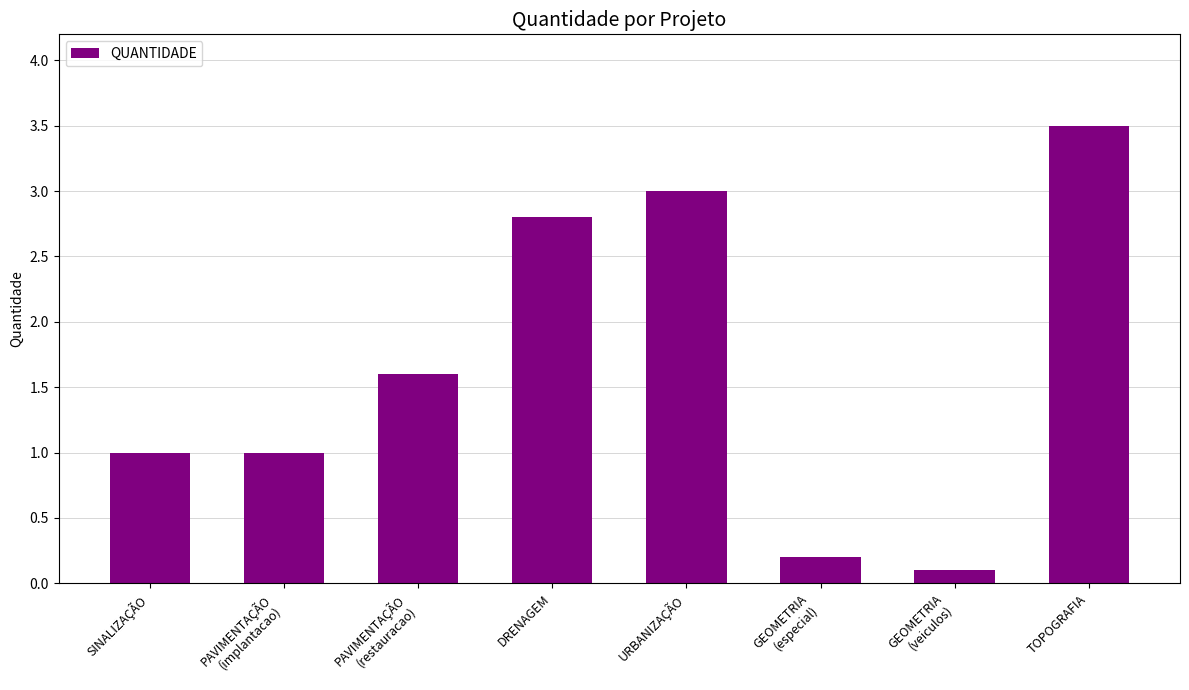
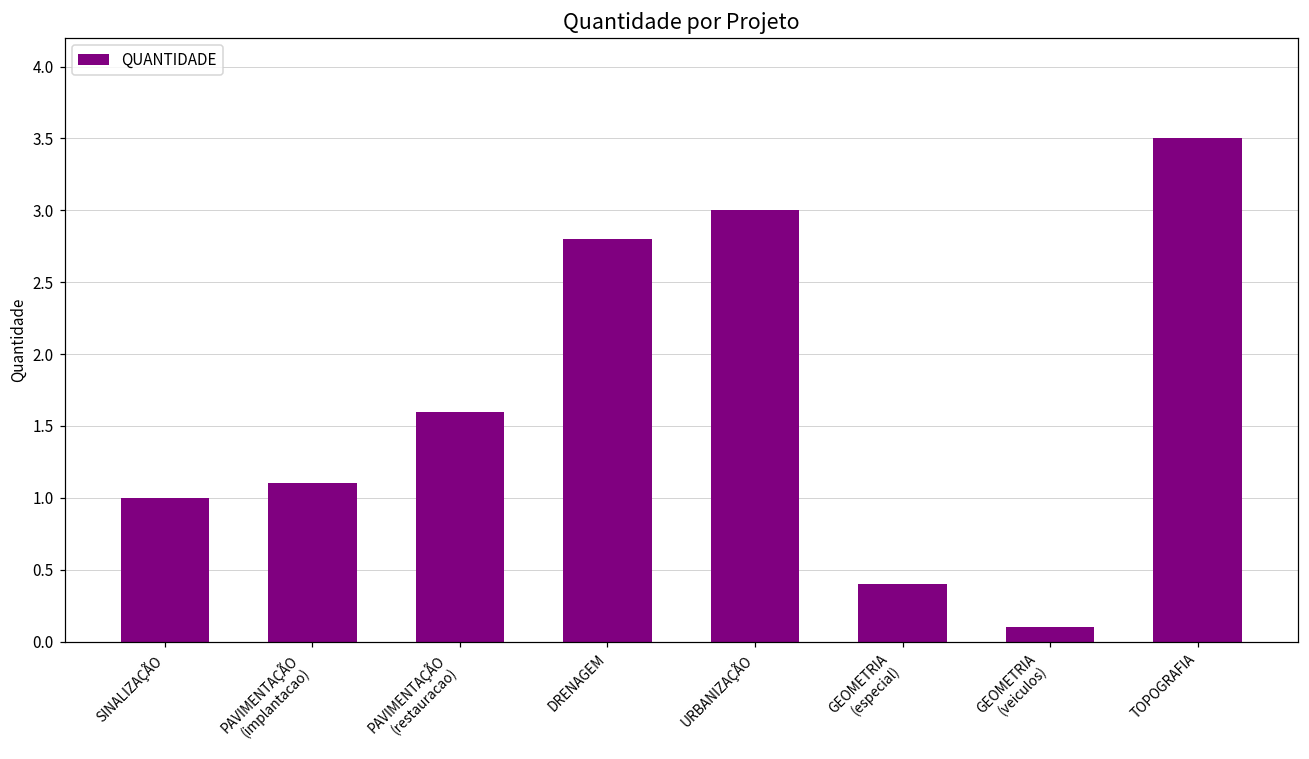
PAVIMENTAÇÃO (implantacao): 1.0 -> 1.1
GEOMETRIA (especial): 0.2 -> 0.4
